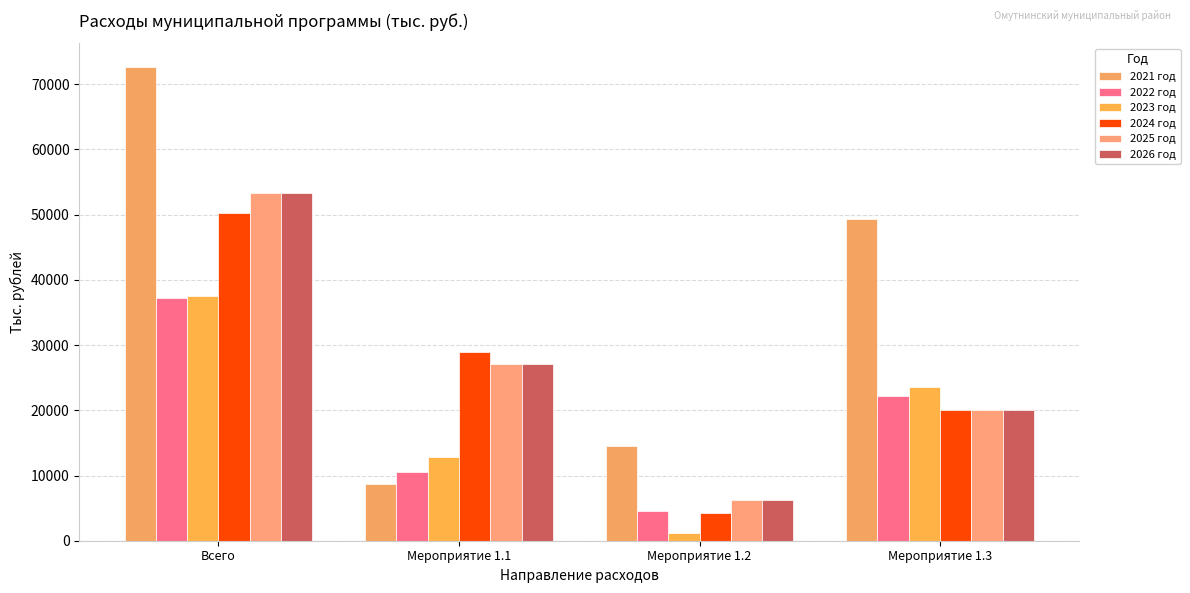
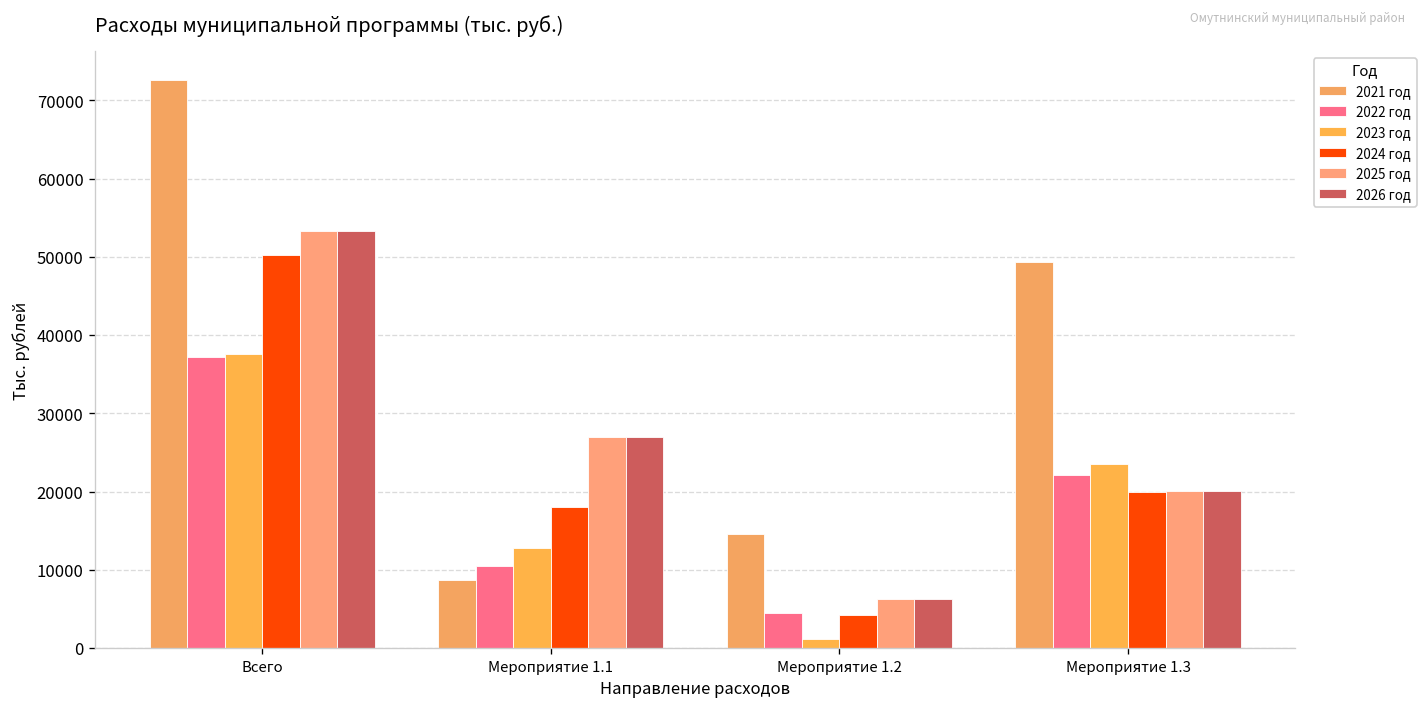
2024 год, Мероприятие 1.1: 29000 -> 18000
